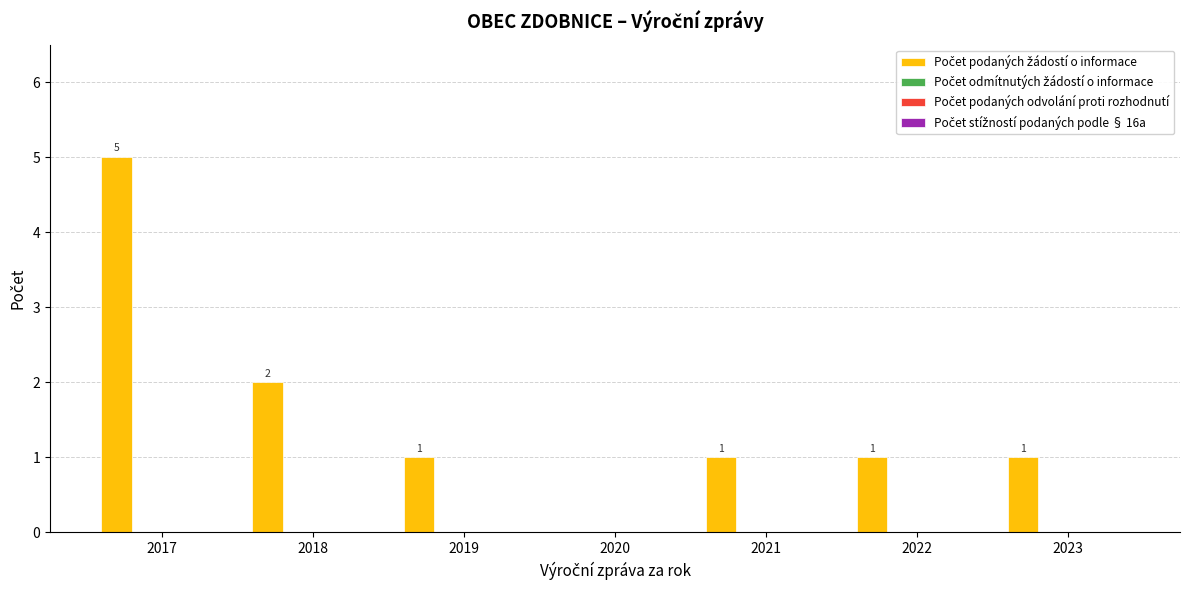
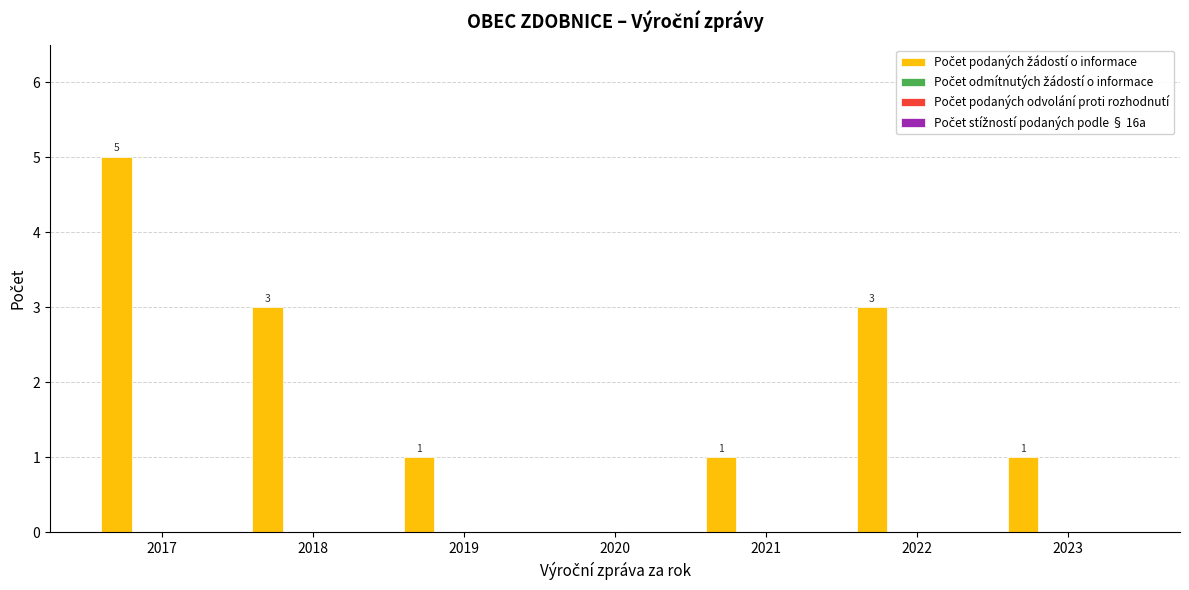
Počet podaných žádostí o informace, 2018: 2 -> 3
Počet podaných žádostí o informace, 2022: 1 -> 3
